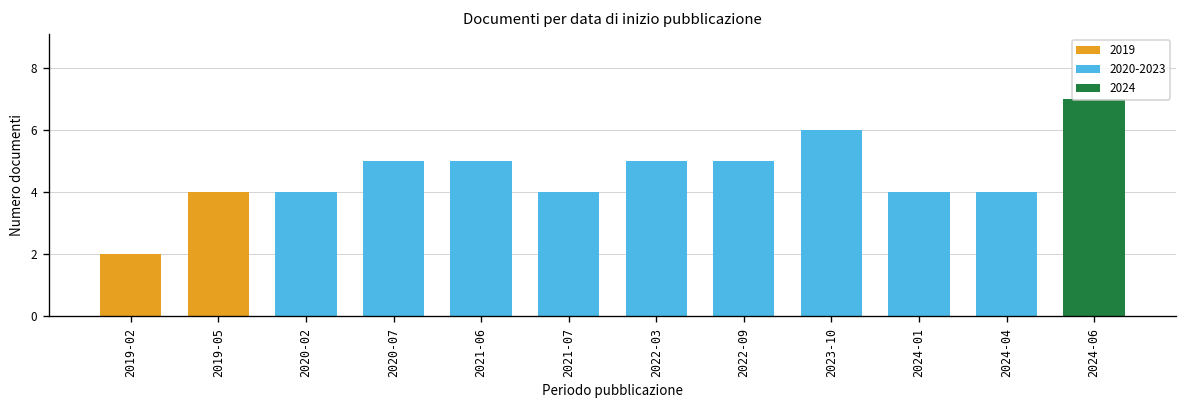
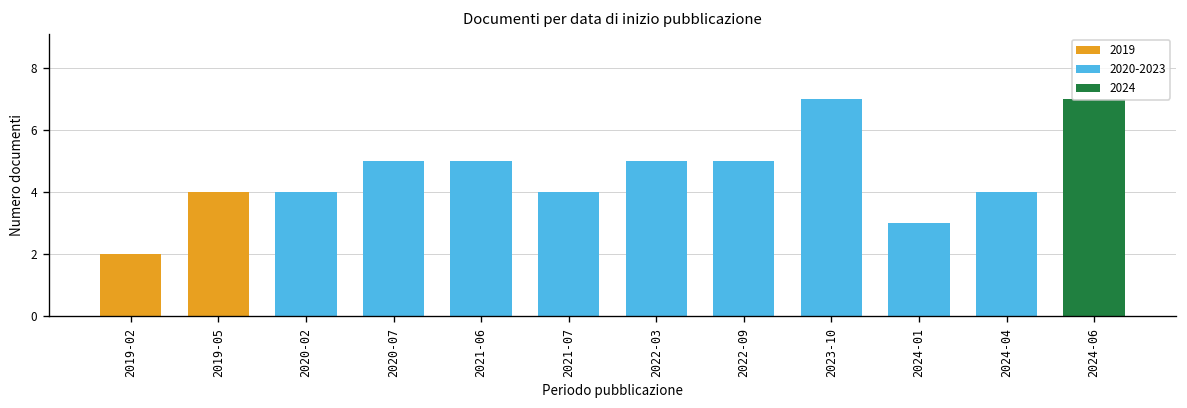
2023-10: 6 -> 7
2024-01: 4 -> 3
